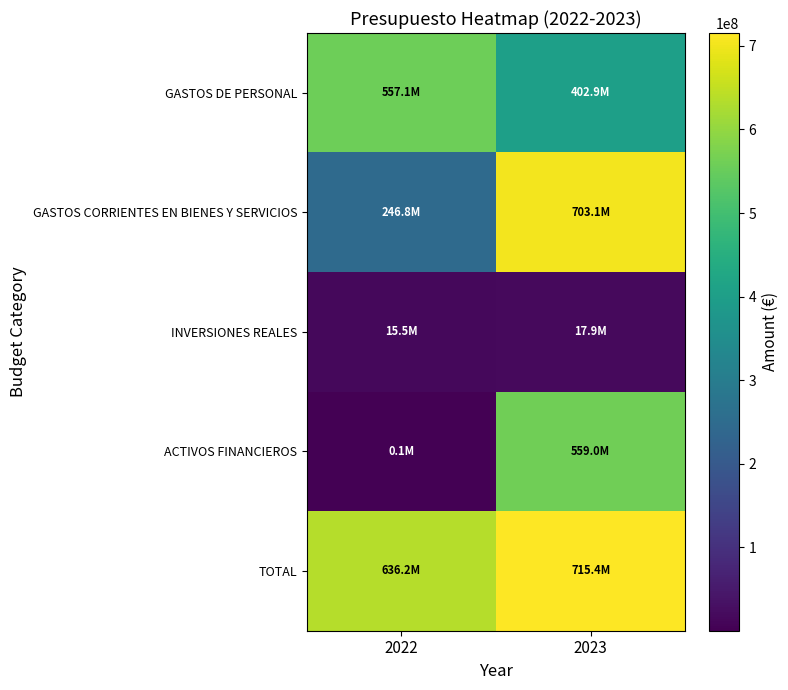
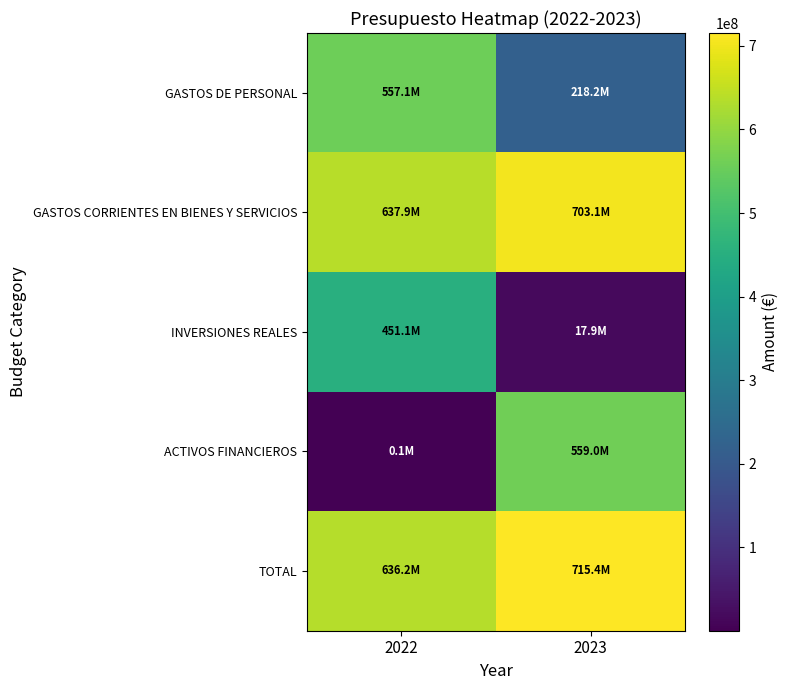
GASTOS DE PERSONAL, 2023: 402.9M -> 218.2M
GASTOS CORRIENTES EN BIENES Y SERVICIOS, 2022: 246.8M -> 637.9M
INVERSIONES REALES, 2022: 15.5M -> 451.1M
